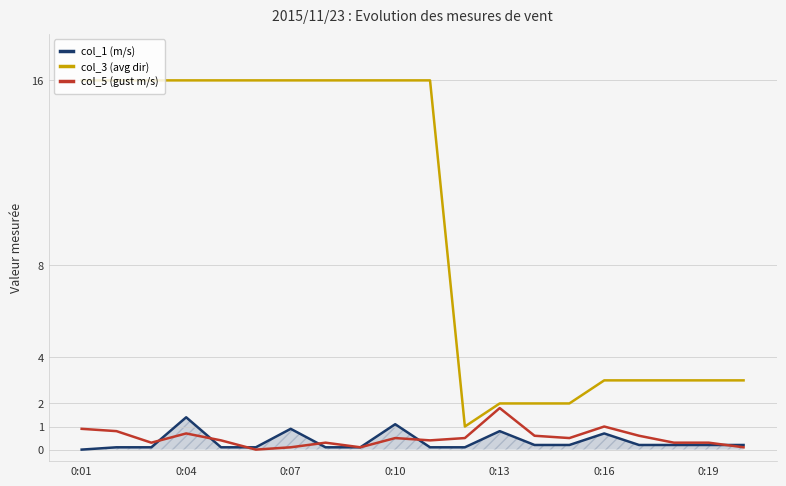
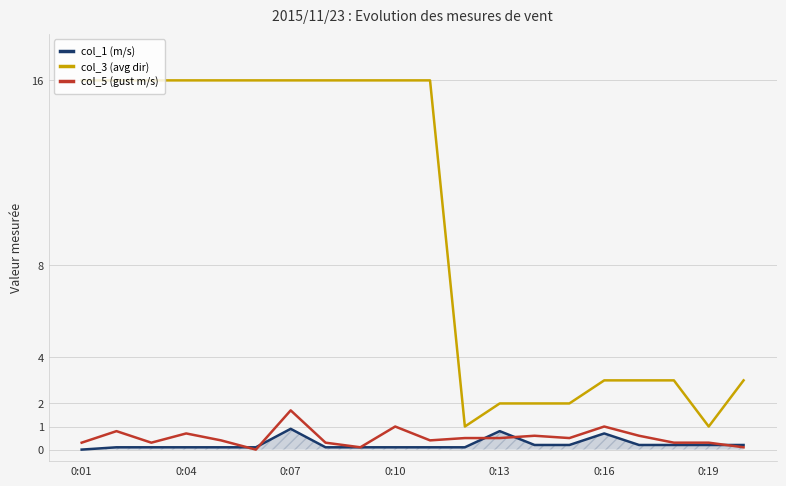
col_5 (gust m/s), 0:01: 0.9 -> 0.3
col_1 (m/s), 0:04: 1.4 -> 0.1
col_5 (gust m/s), 0:07: 0.1 -> 1.7
col_1 (m/s), 0:10: 1.1 -> 0.1
col_5 (gust m/s), 0:10: 0.5 -> 1.0
col_5 (gust m/s), 0:13: 1.8 -> 0.5
col_3 (avg dir), 0:19: 3 -> 1
